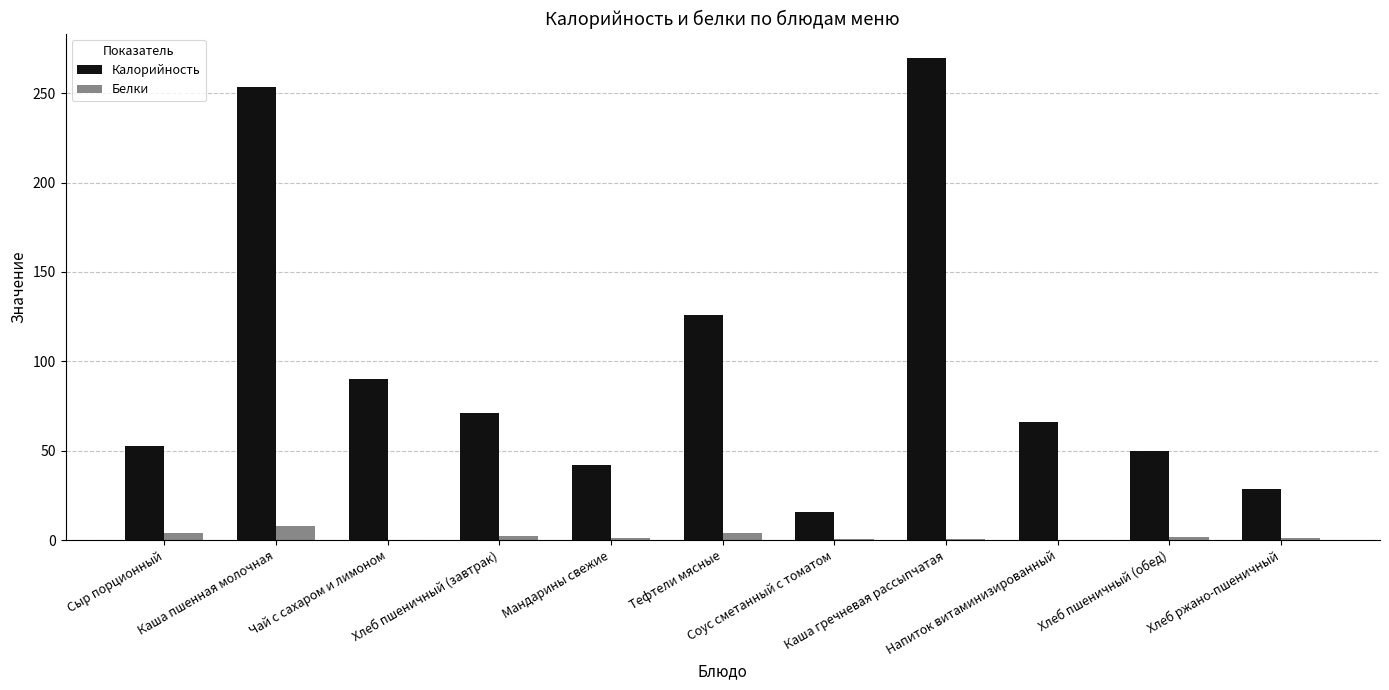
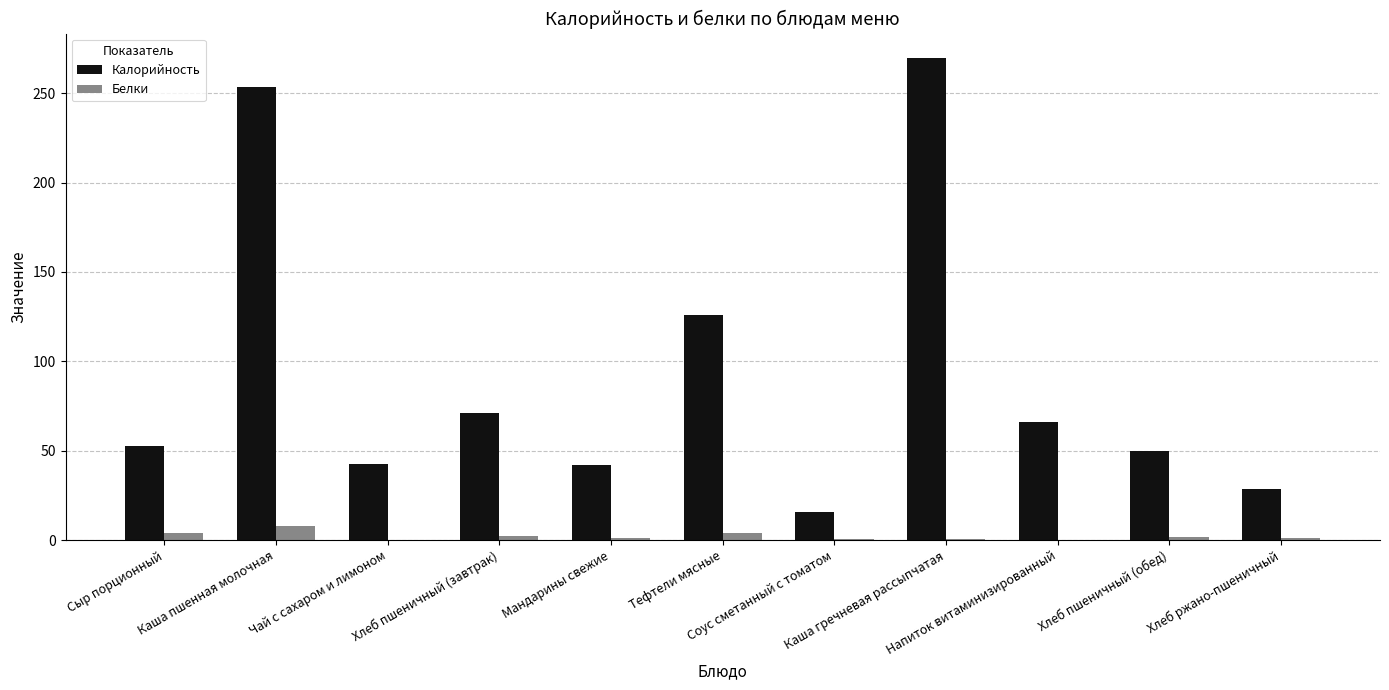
Калорийность, Чай с сахаром и лимоном: 90 -> 43
